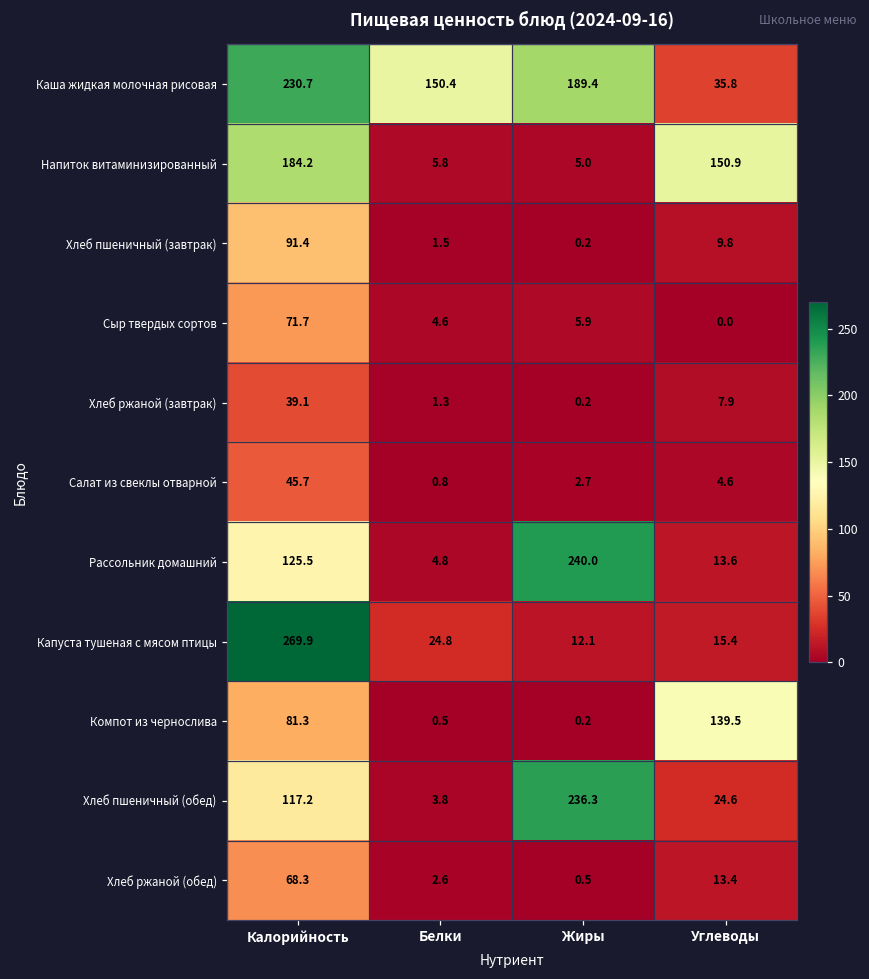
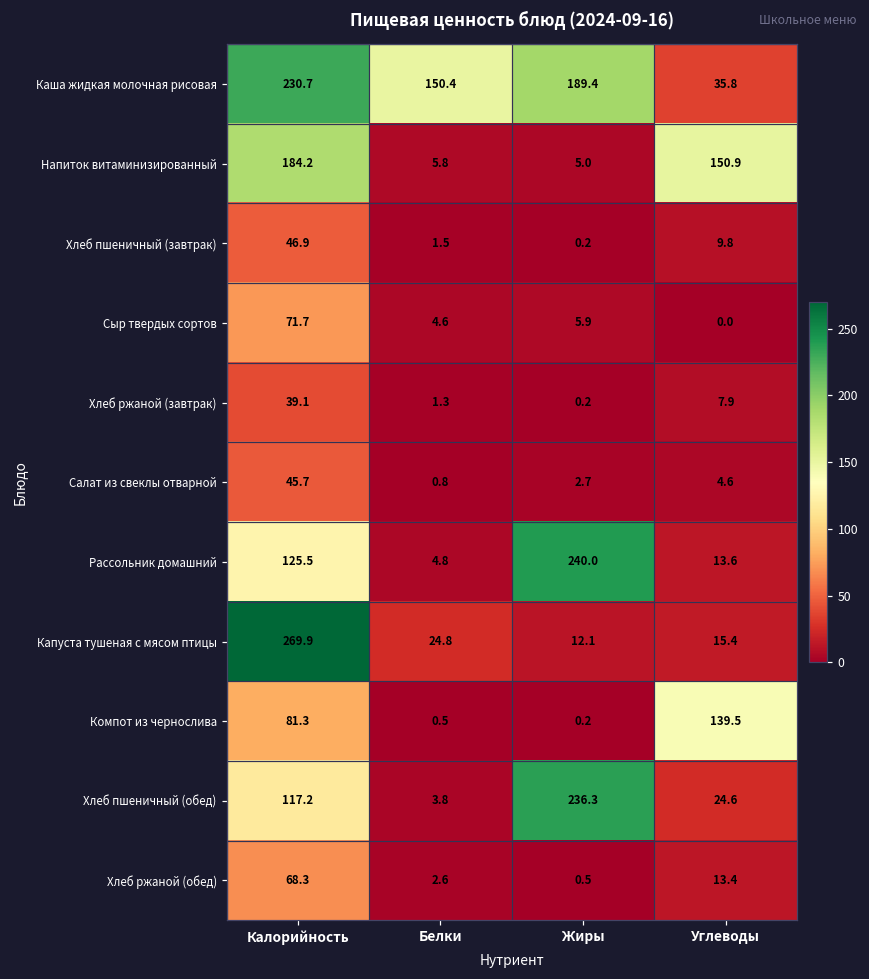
Хлеб пшеничный (завтрак), Калорийность: 91.4 -> 46.9
